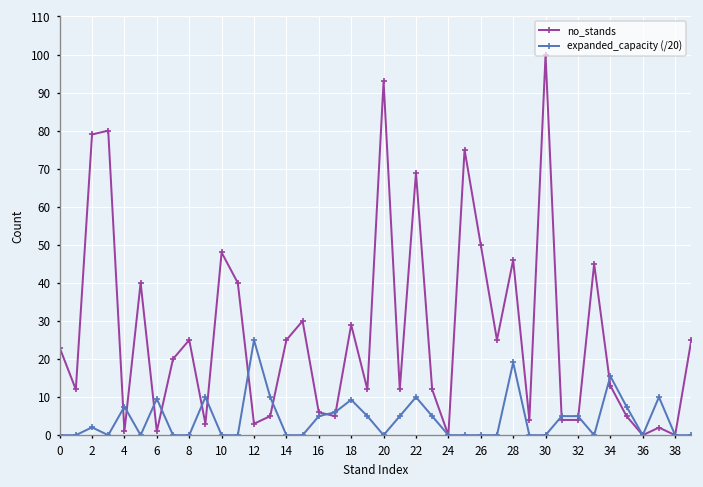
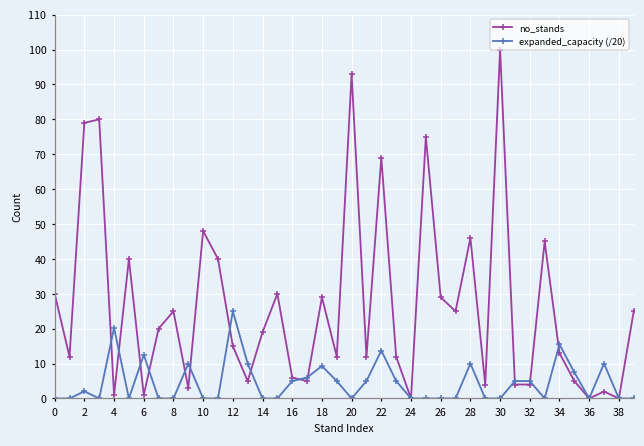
no_stands, 0: 23 -> 30
expanded_capacity (/20), 4: 8 -> 20
expanded_capacity (/20), 6: 10 -> 13
no_stands, 12: 3 -> 15
no_stands, 14: 25 -> 19
expanded_capacity (/20), 22: 10 -> 14
no_stands, 26: 50 -> 29
expanded_capacity (/20), 28: 19 -> 10
